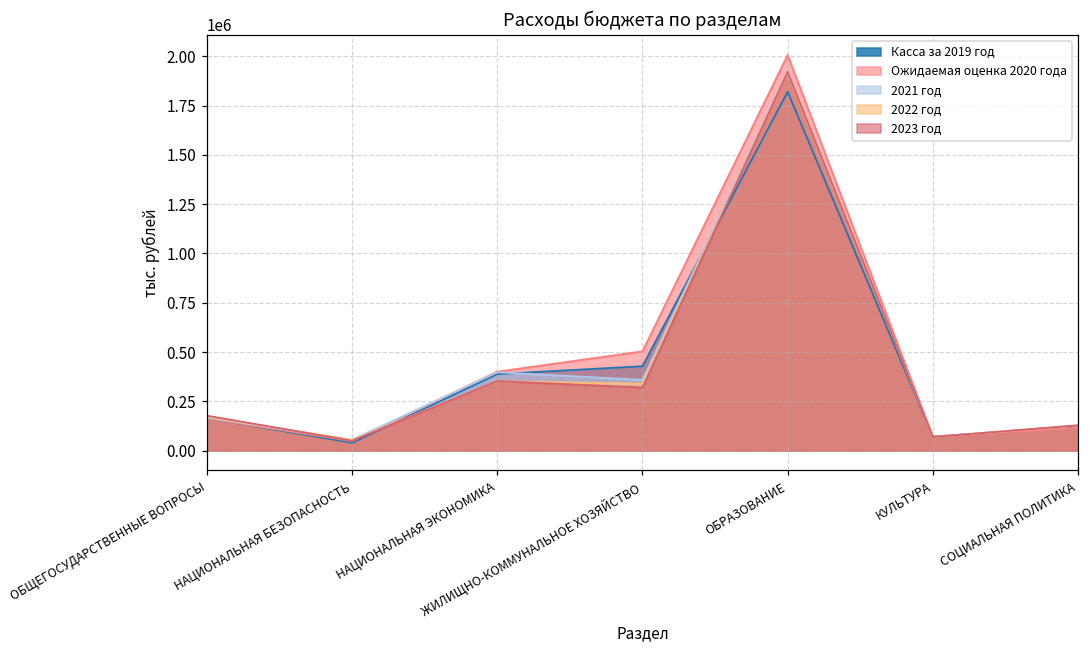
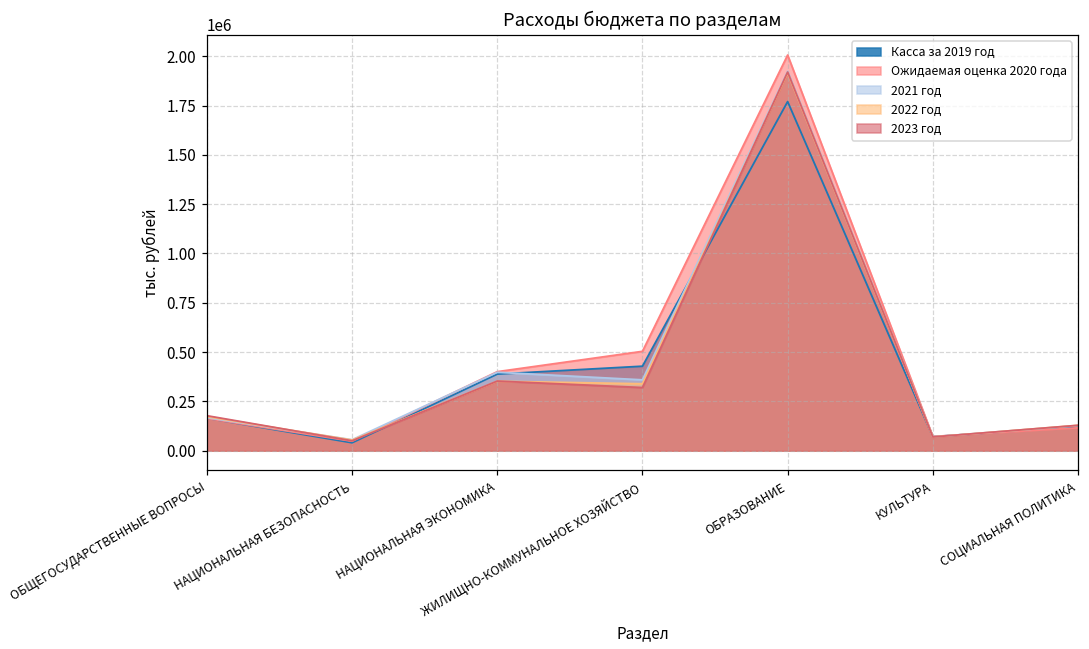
Касса за 2019 год, ОБРАЗОВАНИЕ: 1820000 -> 1770000
